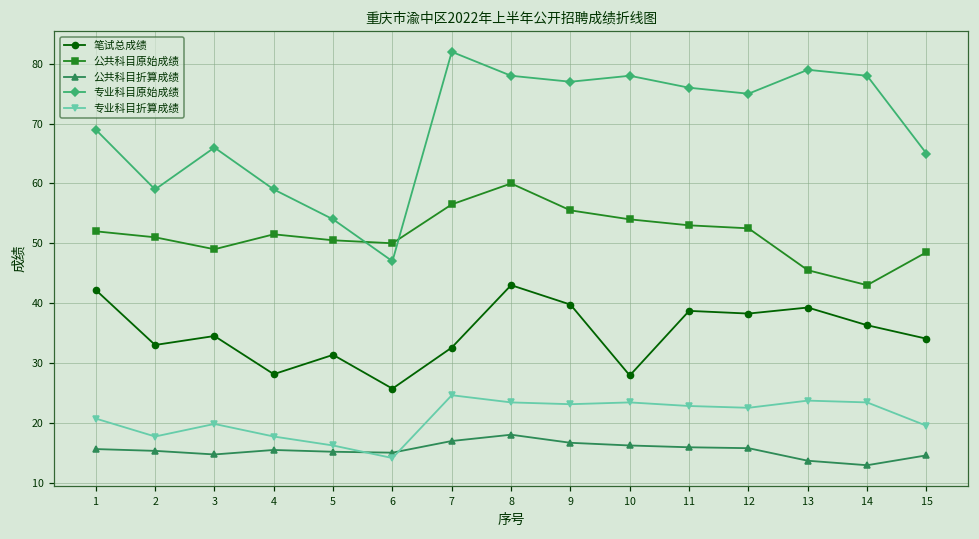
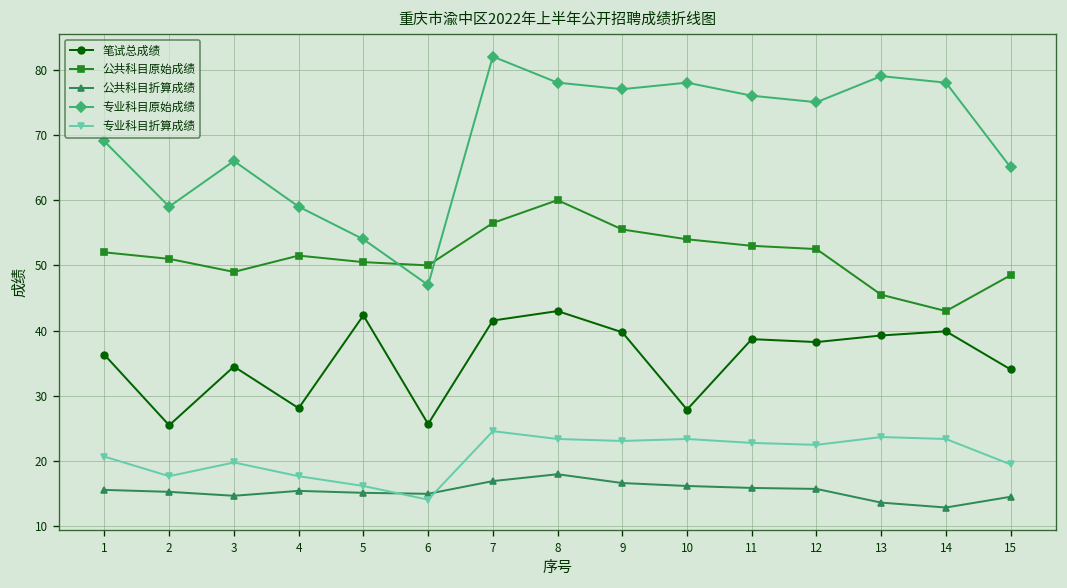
笔试总成绩, 1: 42 -> 36
笔试总成绩, 2: 33 -> 26
笔试总成绩, 5: 31 -> 42
笔试总成绩, 7: 33 -> 42
笔试总成绩, 14: 36 -> 40
